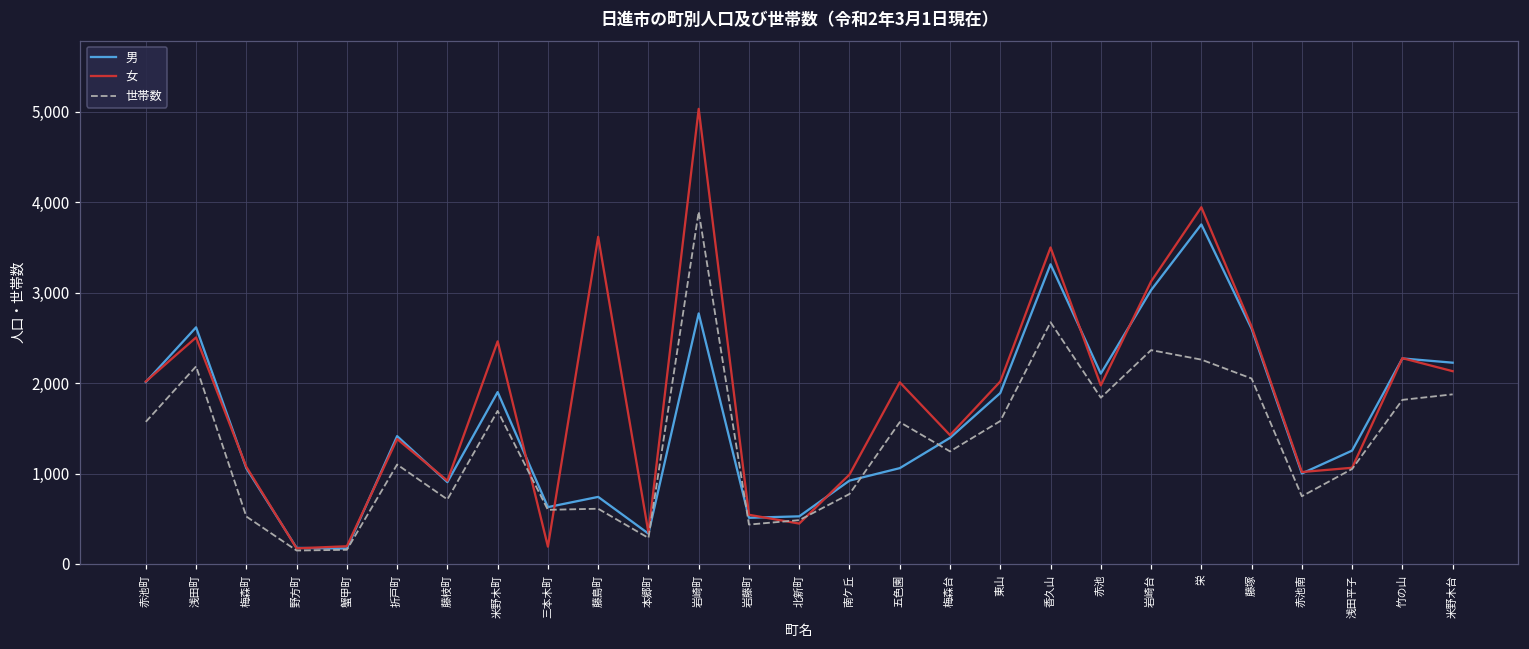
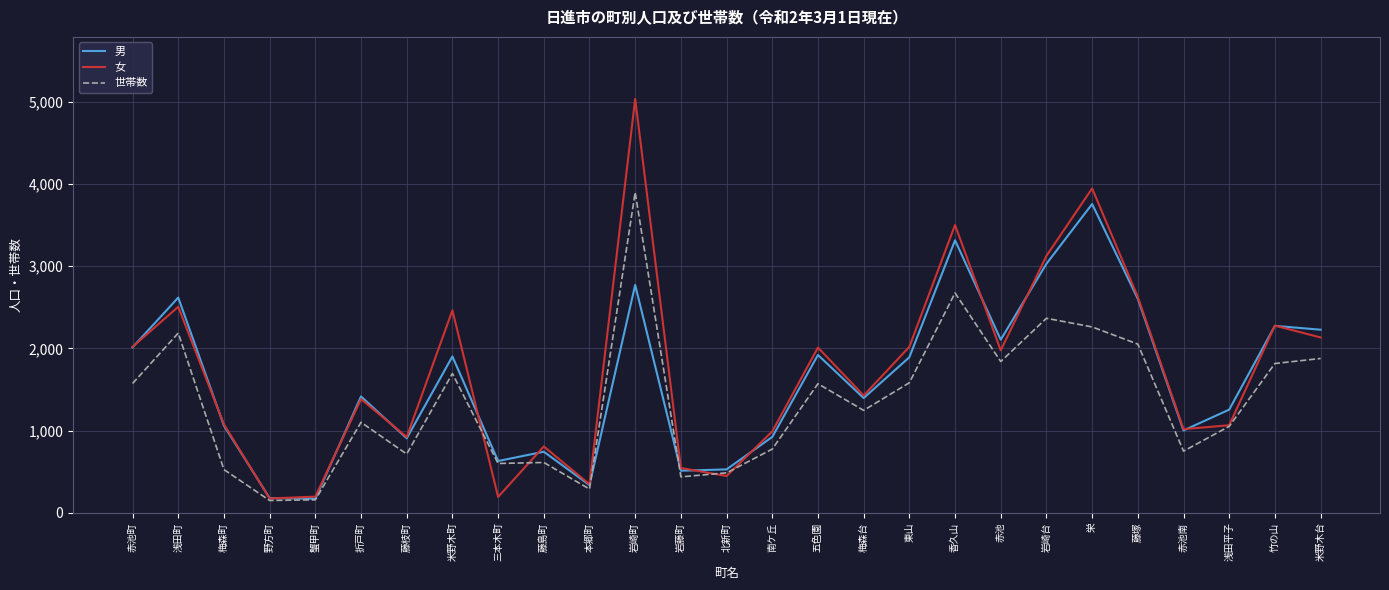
女, 藤島町: 3,600 -> 800
男, 五色園: 1,100 -> 1,900
